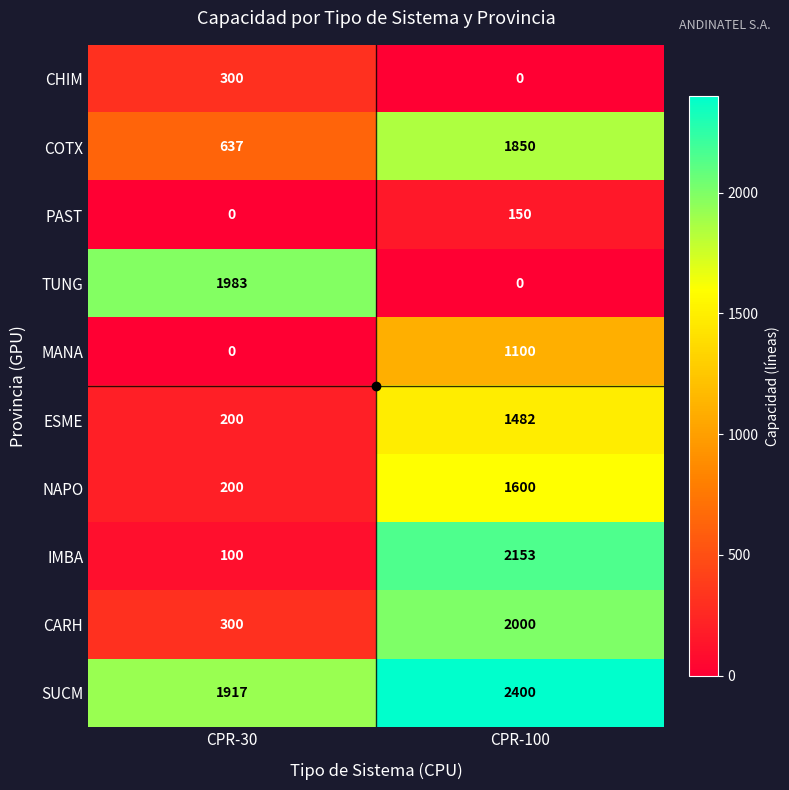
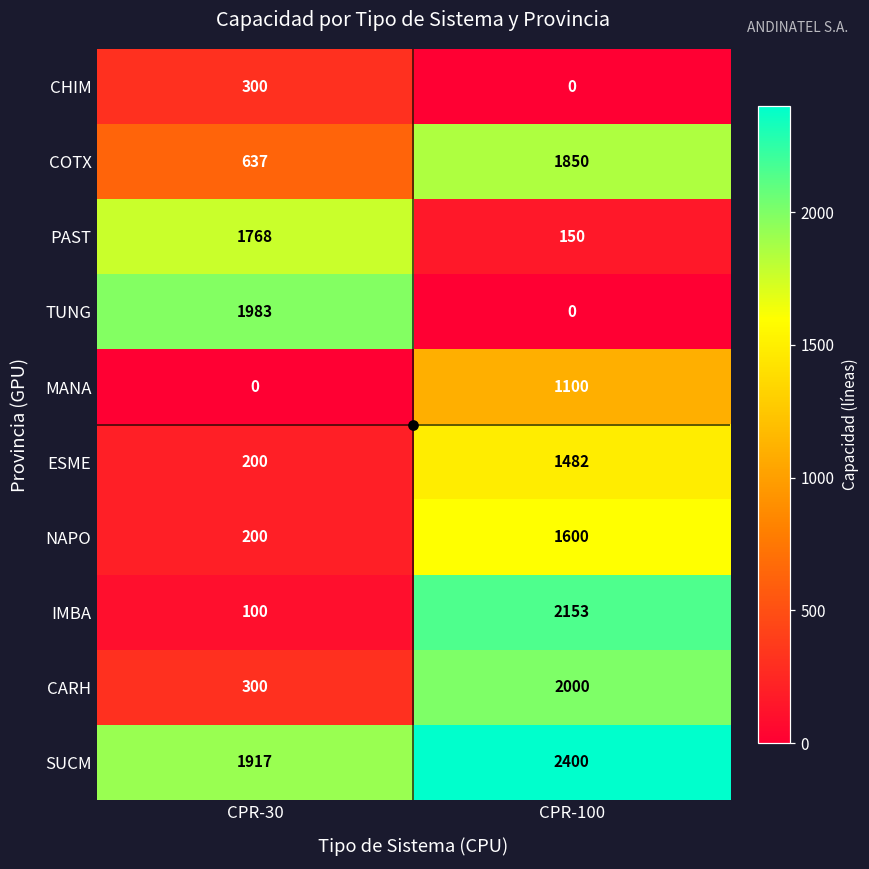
PAST, CPR-30: 0 -> 1768
